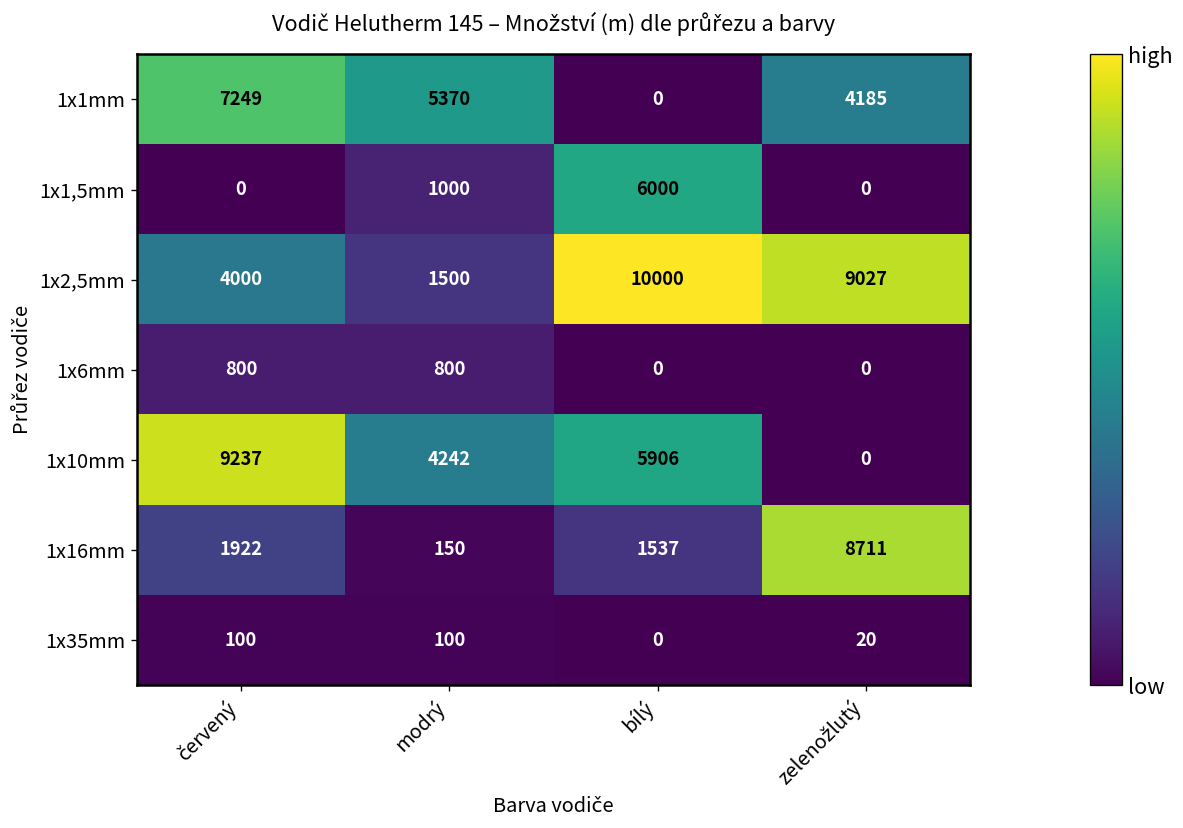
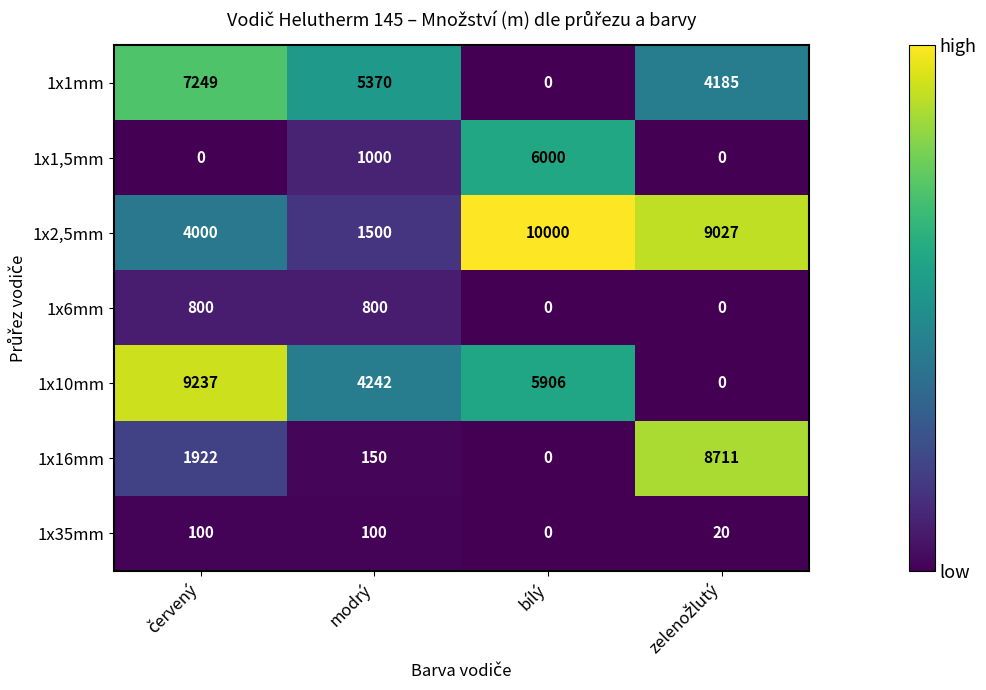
1x16mm, bílý: 1537 -> 0
